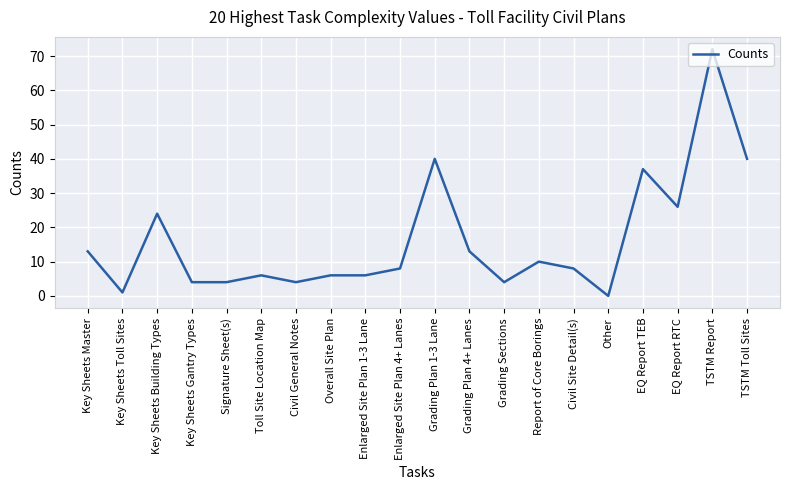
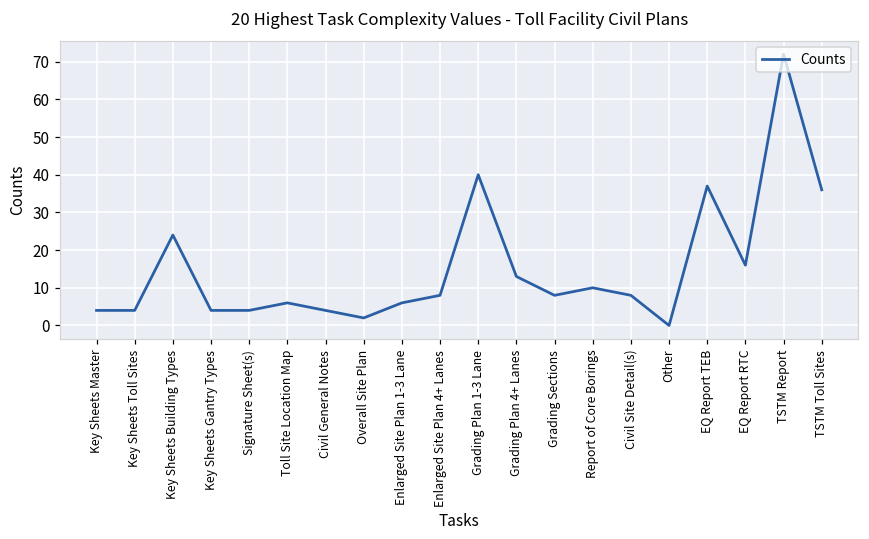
Key Sheets Master: 13 -> 4
Key Sheets Toll Sites: 1 -> 4
Overall Site Plan: 6 -> 2
Grading Sections: 4 -> 8
EQ Report RTC: 26 -> 16
TSTM Toll Sites: 40 -> 36
